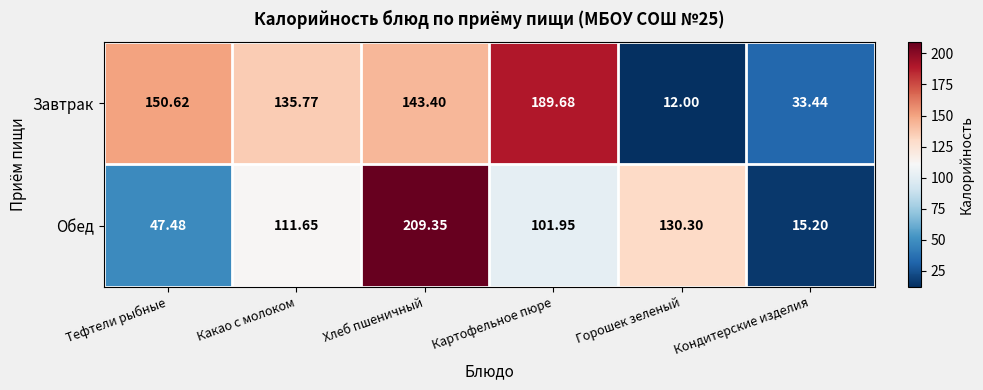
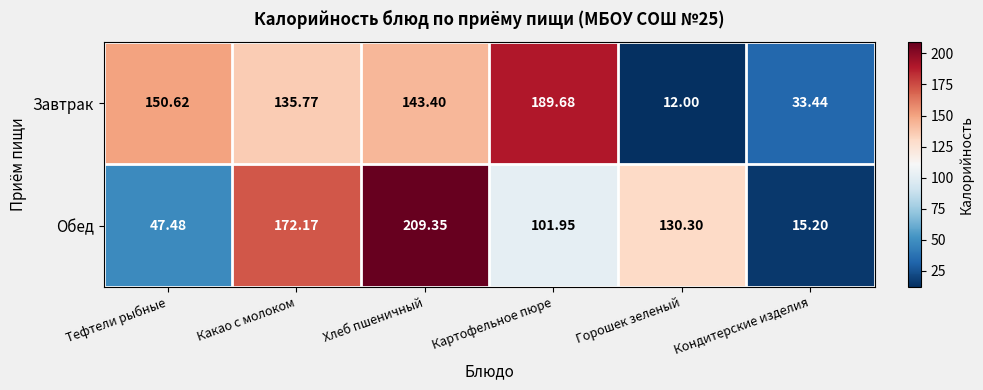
Обед, Какао с молоком: 111.65 -> 172.17
